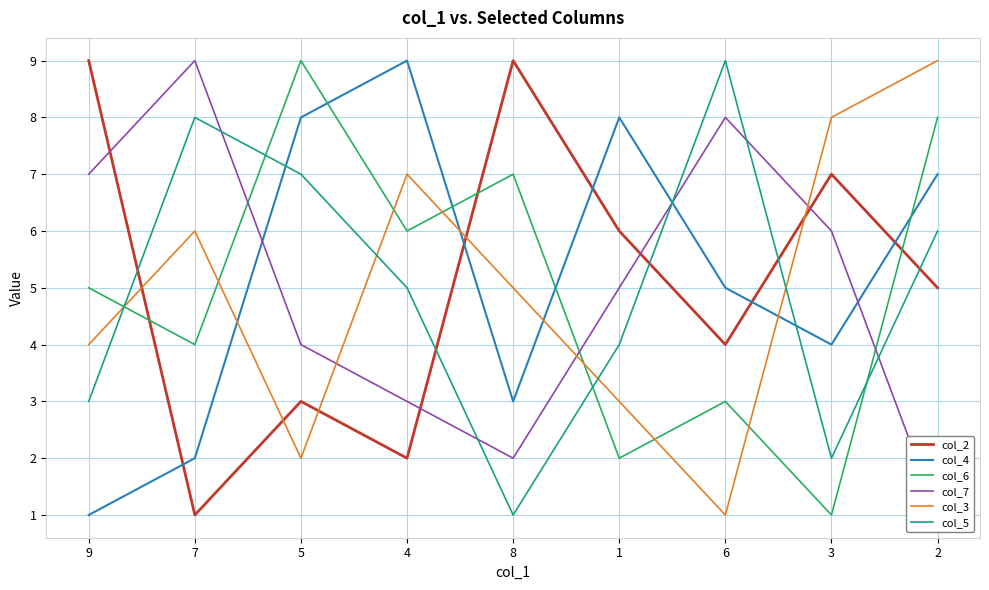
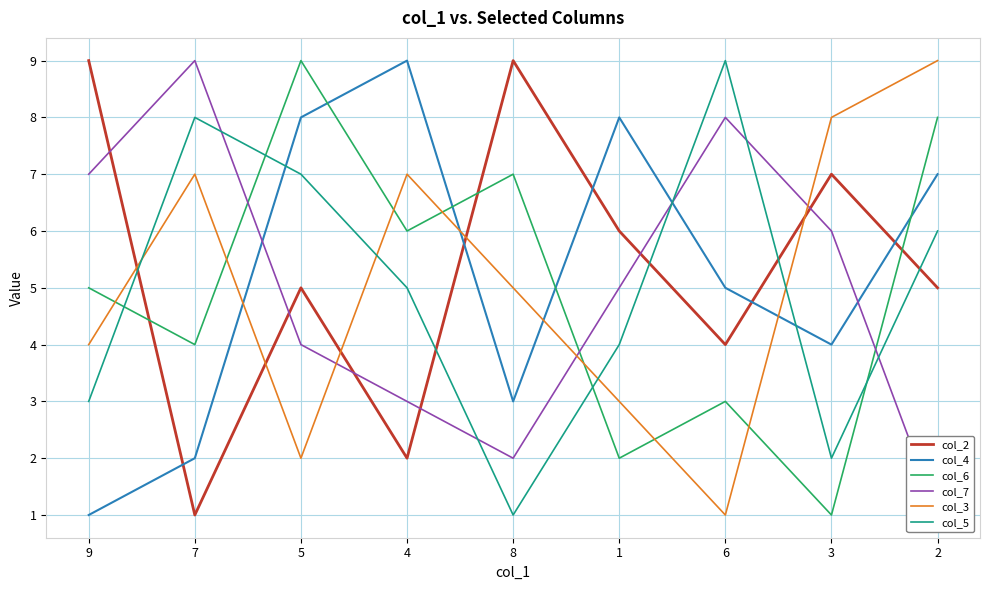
col_3, 7: 6 -> 7
col_2, 5: 3 -> 5
